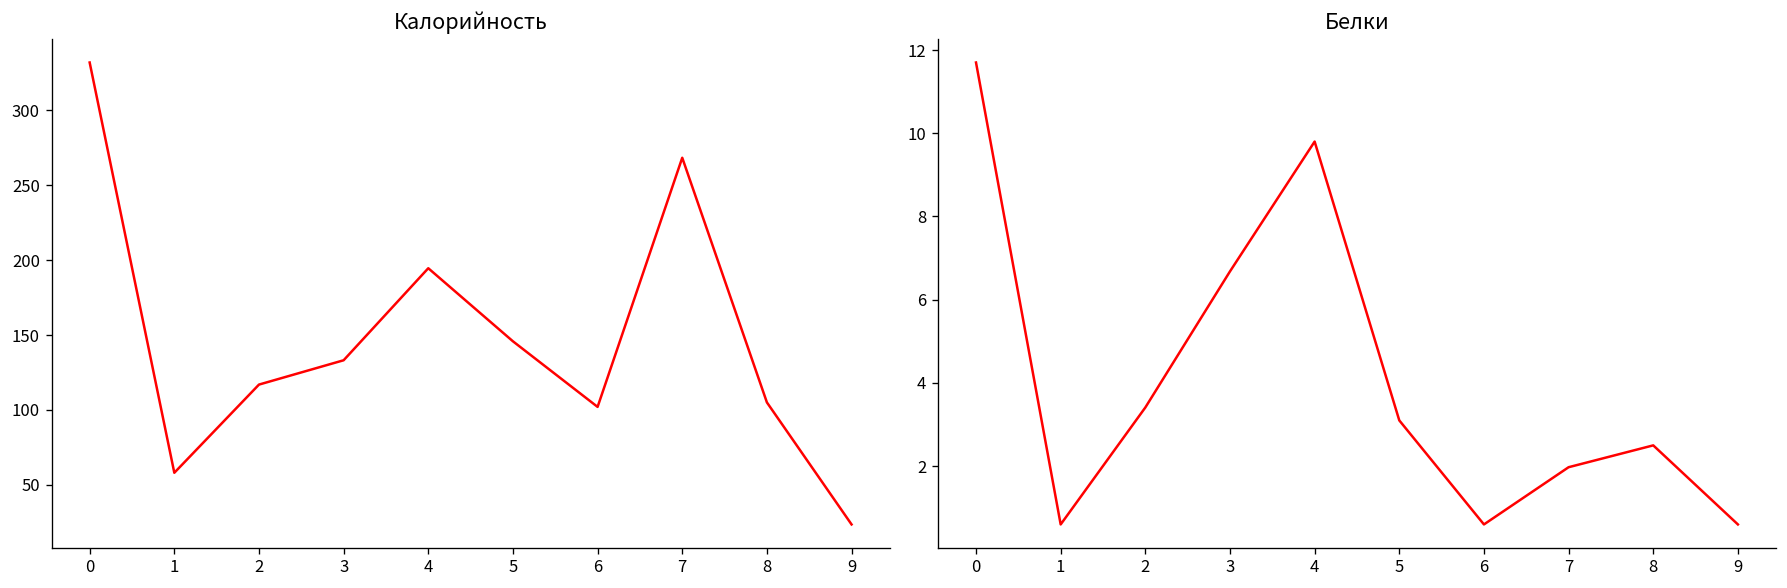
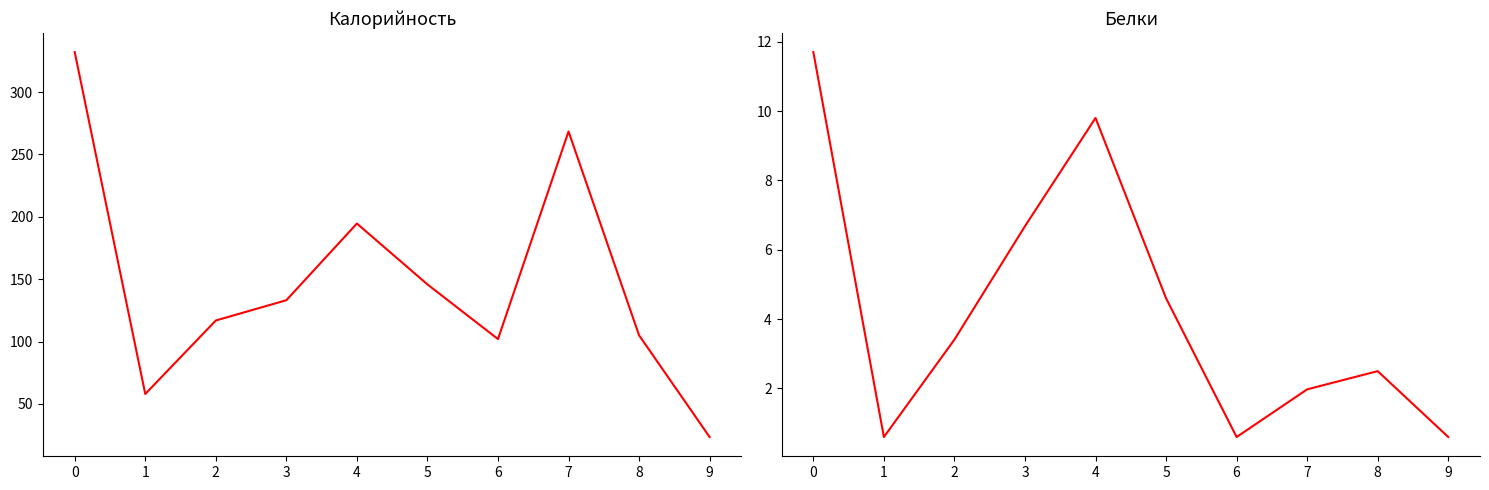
Белки, 5: 3.1 -> 4.6
